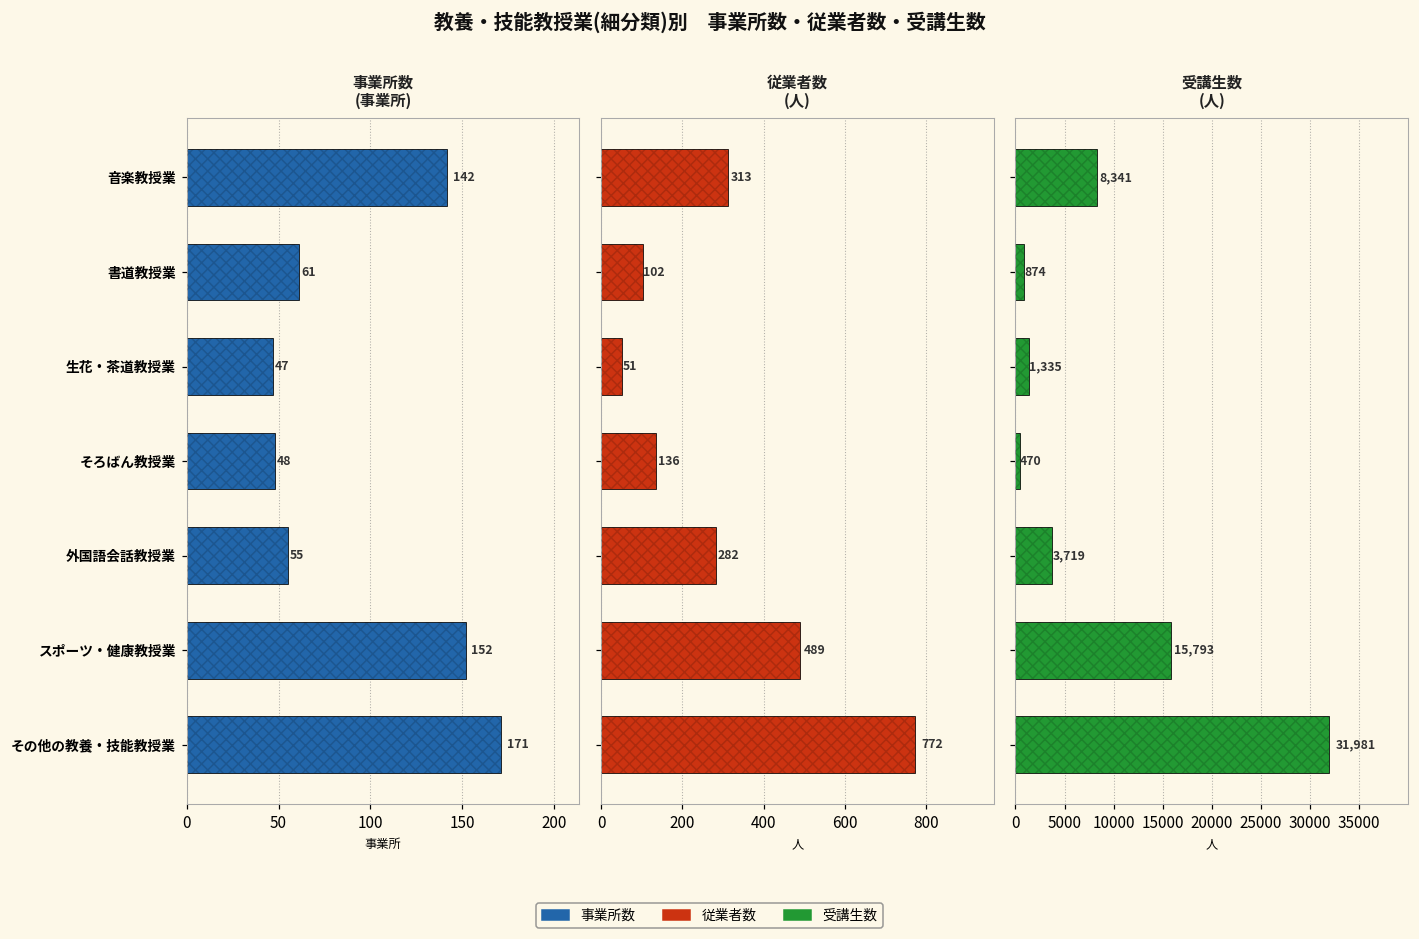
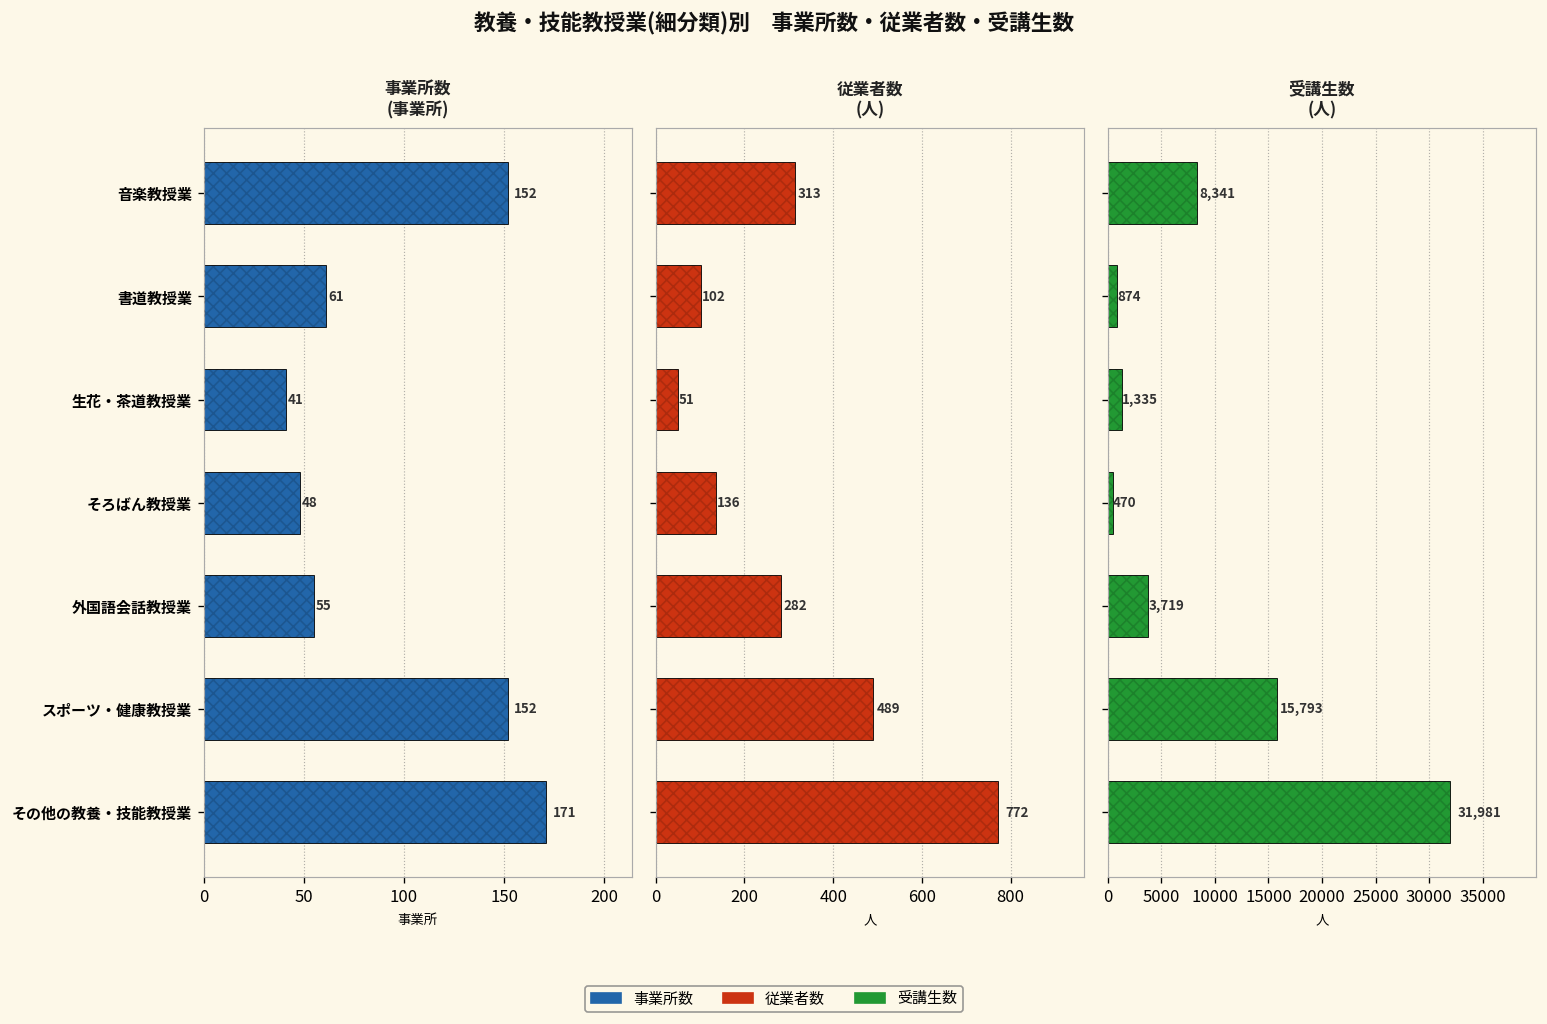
事業所数 (事業所), 音楽教授業: 142 -> 152
事業所数 (事業所), 生花・茶道教授業: 47 -> 41
